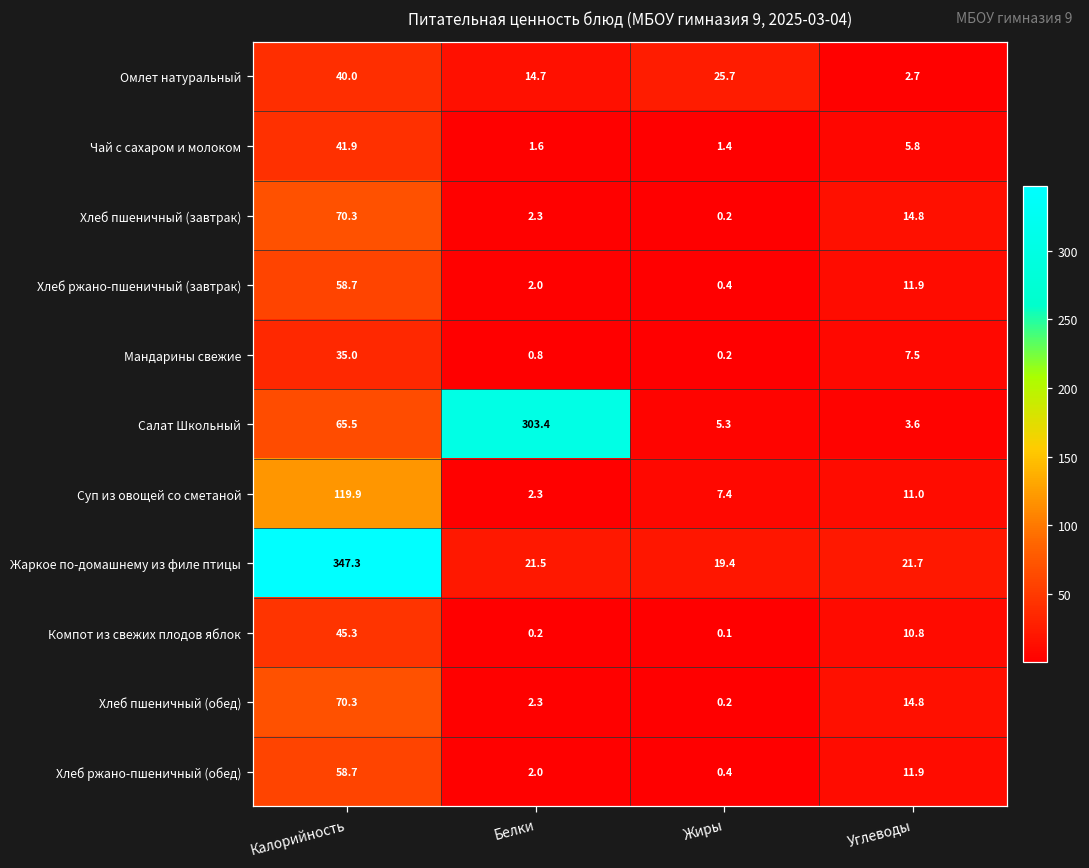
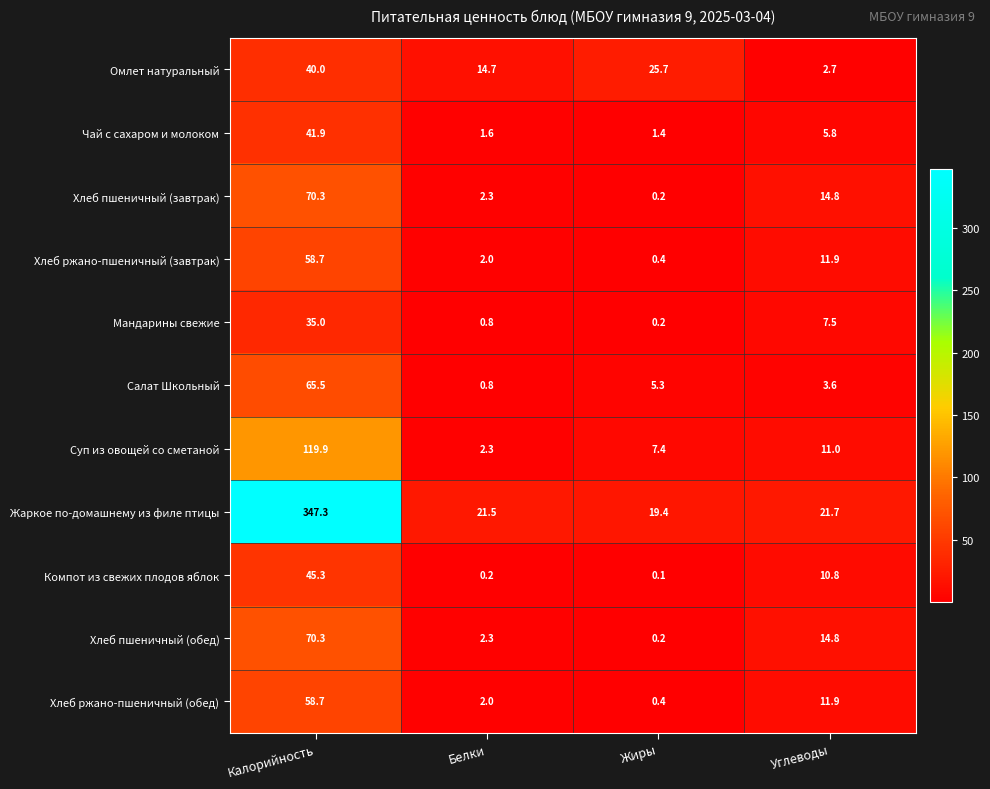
Салат Школьный, Белки: 303.4 -> 0.8
